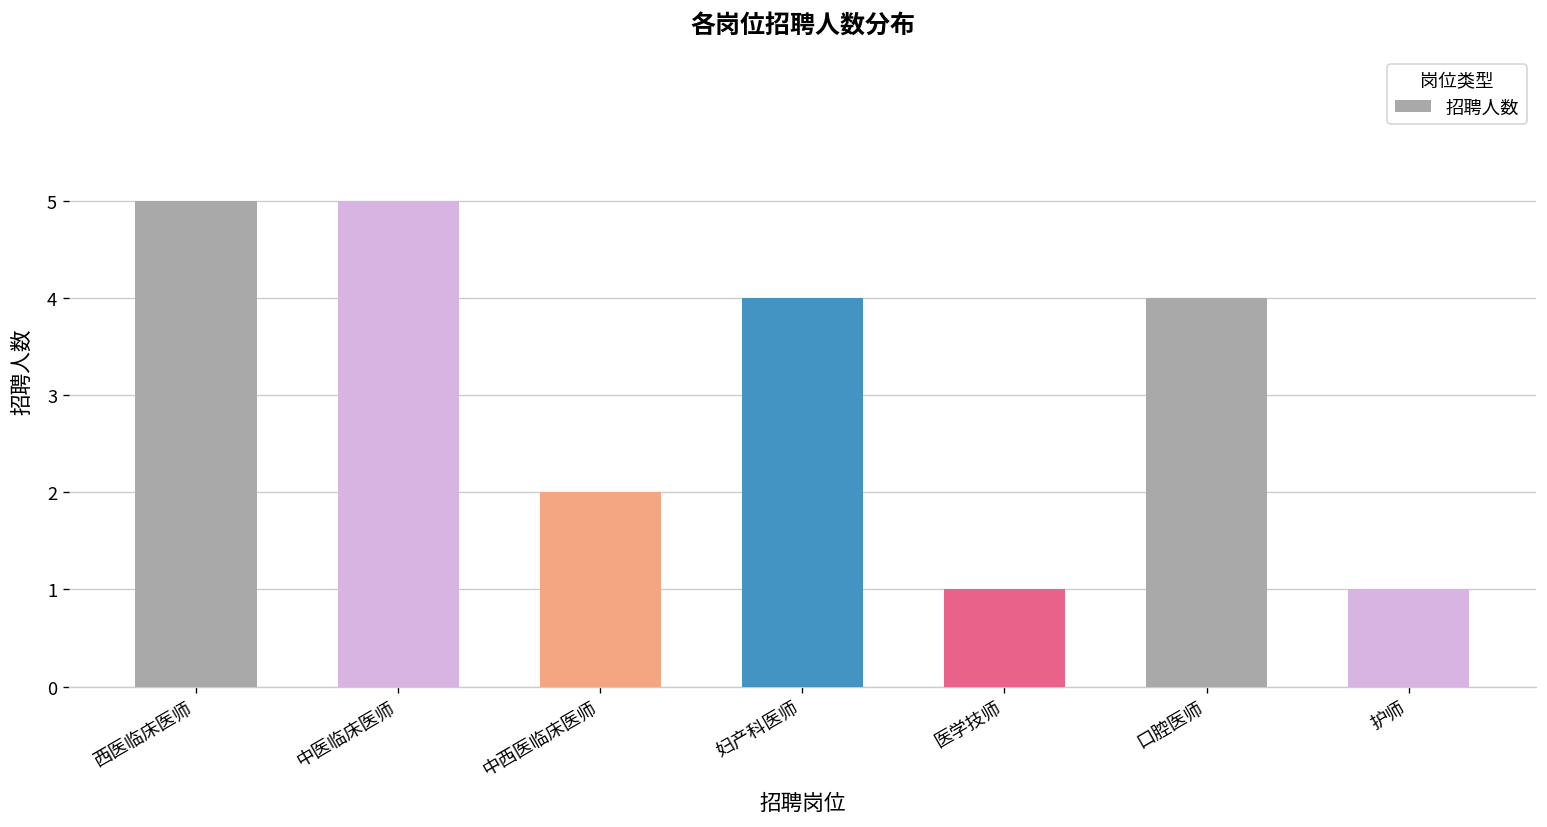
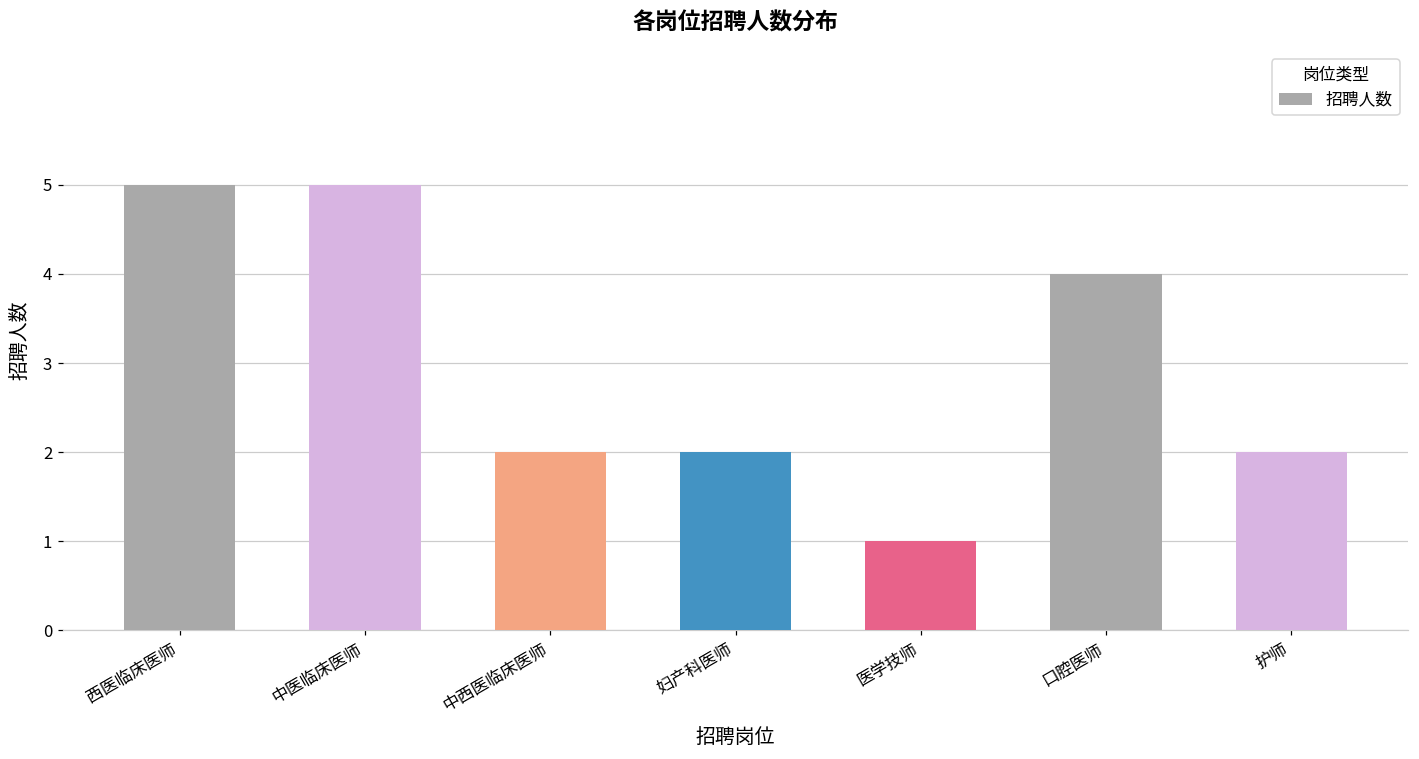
妇产科医师: 4 -> 2
护师: 1 -> 2
